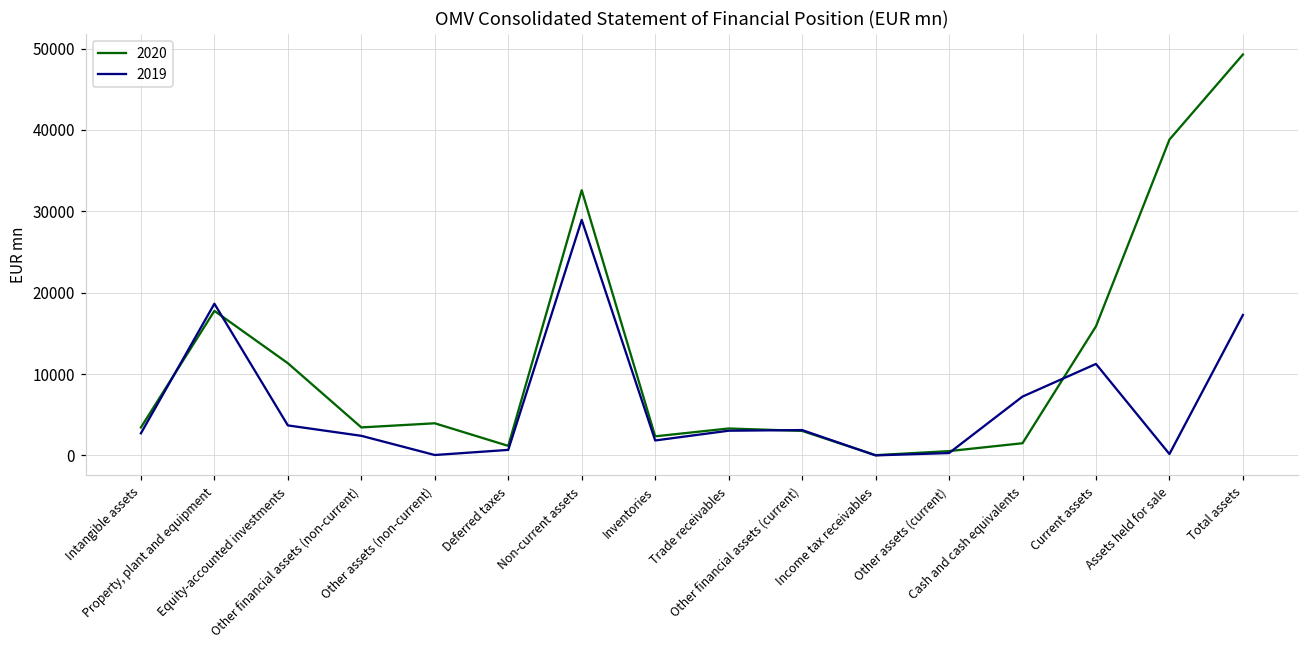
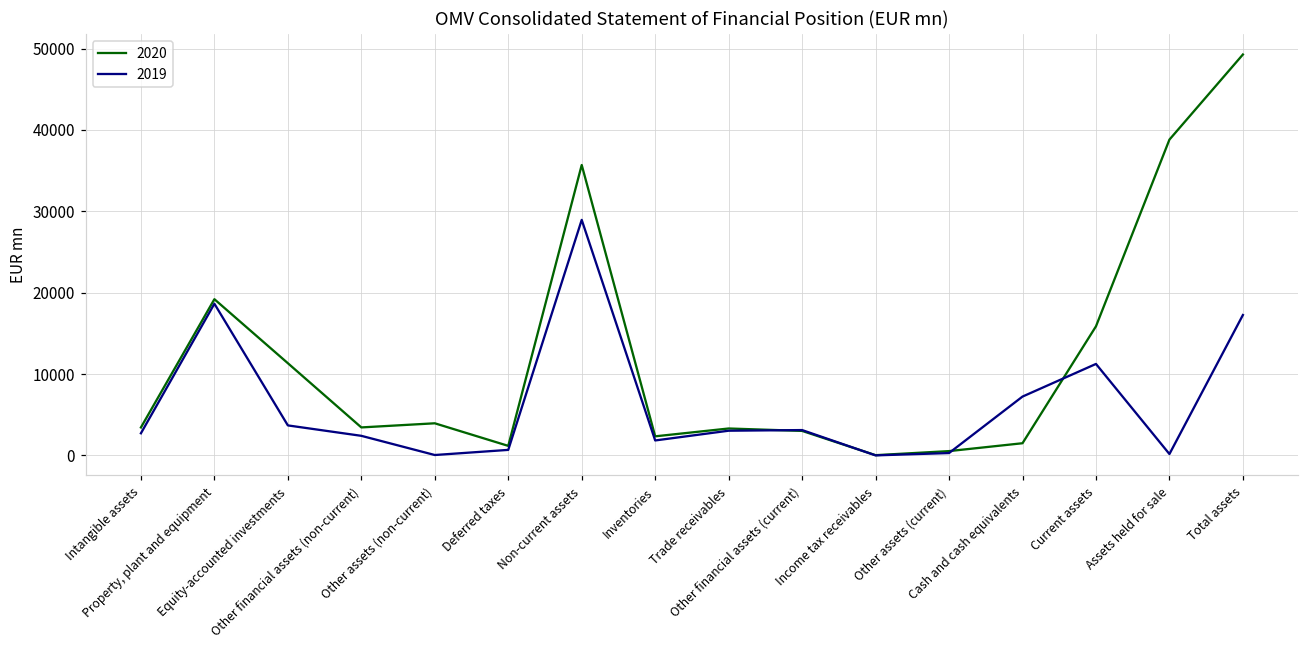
2020, Property, plant and equipment: 18000 -> 19000
2020, Non-current assets: 33000 -> 36000
